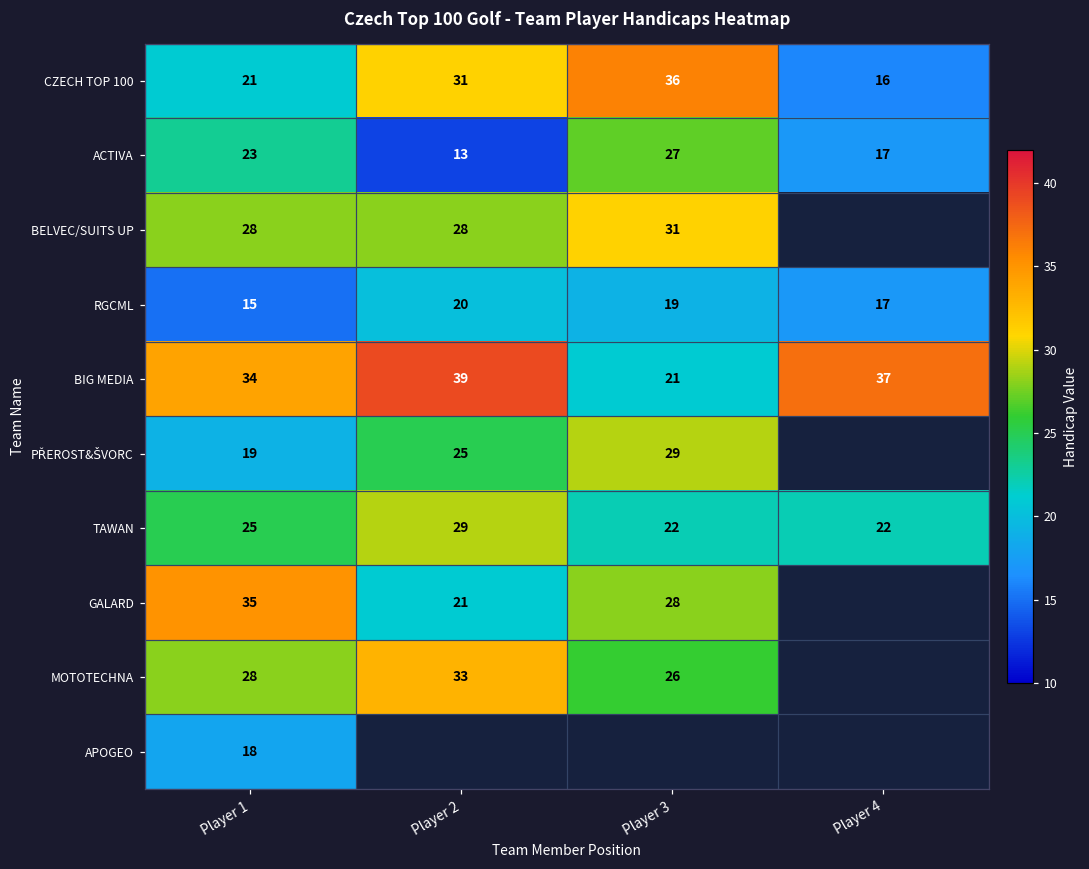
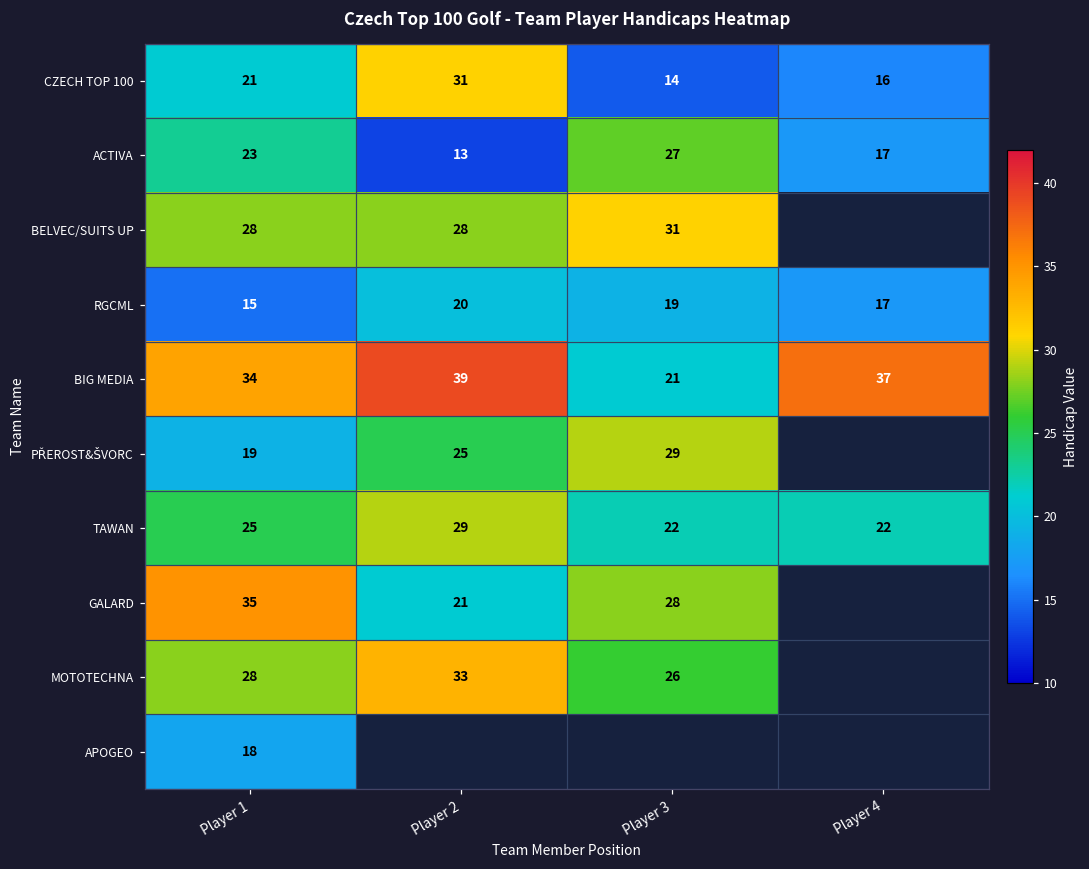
CZECH TOP 100, Player 3: 36 -> 14
